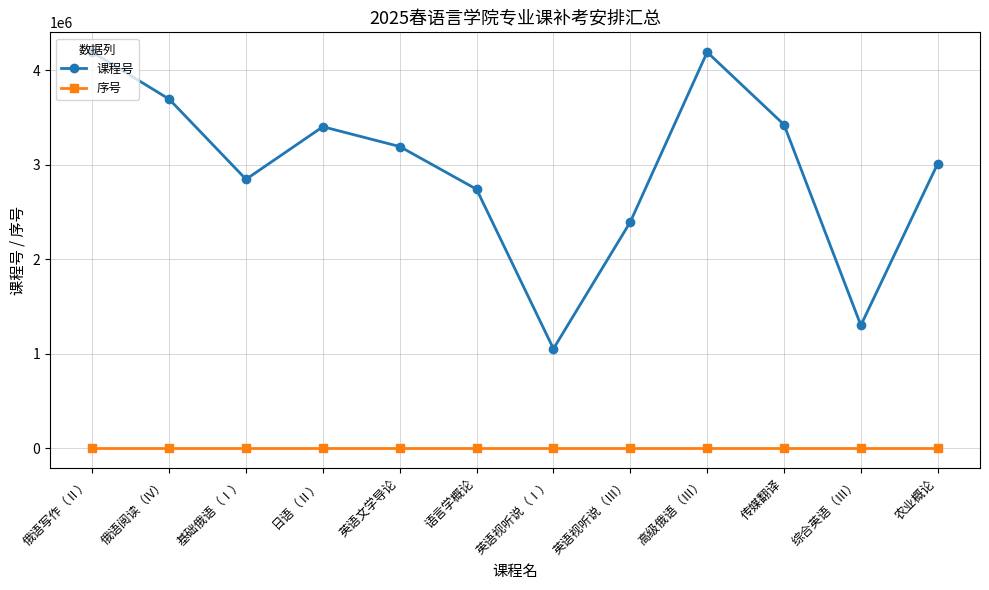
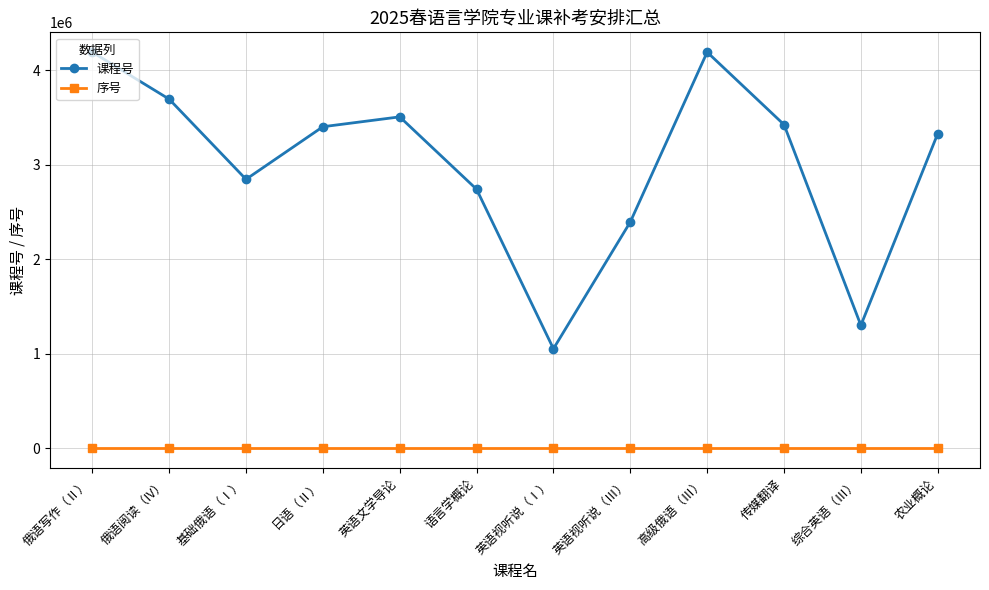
课程号, 英语文学导论: 3200000 -> 3500000
课程号, 农业概论: 3000000 -> 3300000
